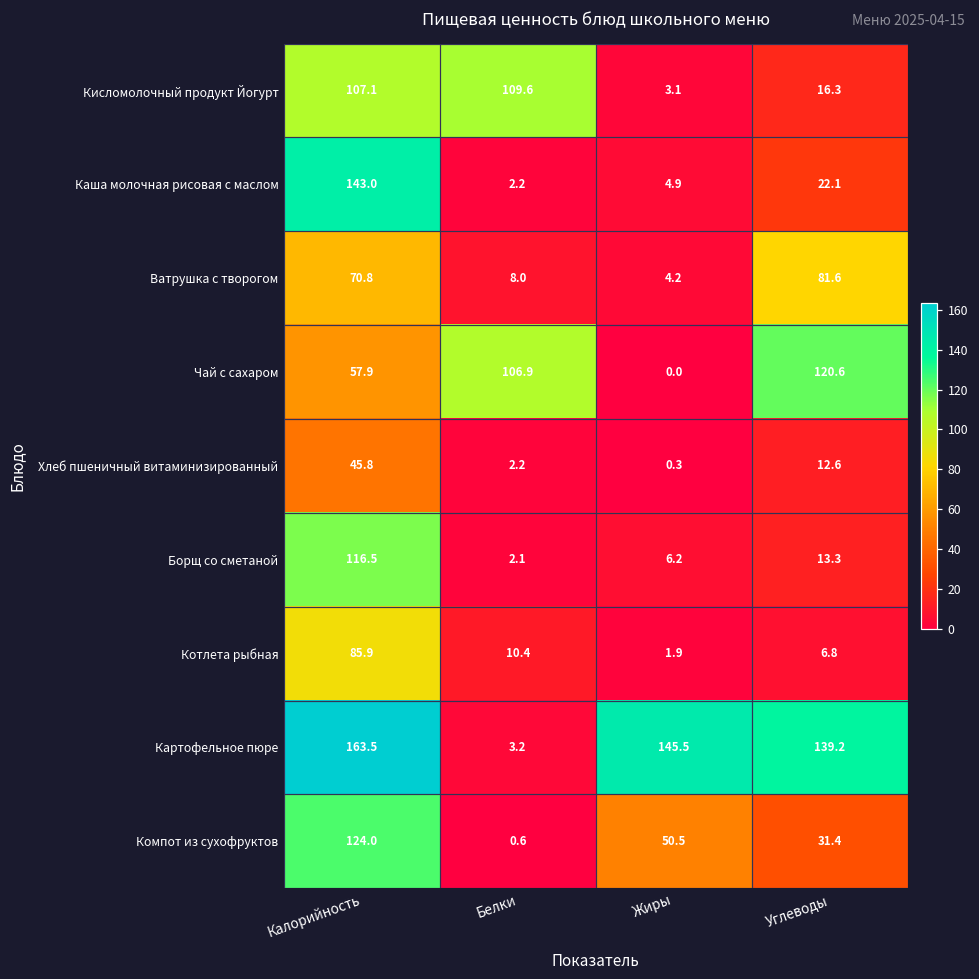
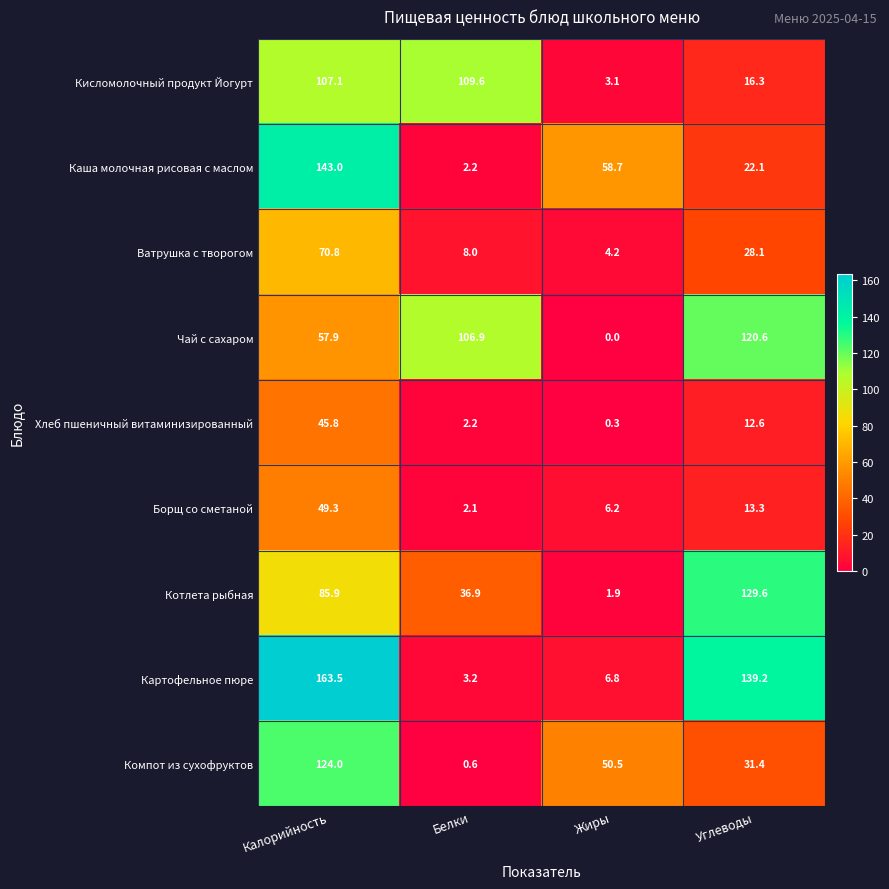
Каша молочная рисовая с маслом, Жиры: 4.9 -> 58.7
Ватрушка с творогом, Углеводы: 81.6 -> 28.1
Борщ со сметаной, Калорийность: 116.5 -> 49.3
Котлета рыбная, Белки: 10.4 -> 36.9
Котлета рыбная, Углеводы: 6.8 -> 129.6
Картофельное пюре, Жиры: 145.5 -> 6.8
